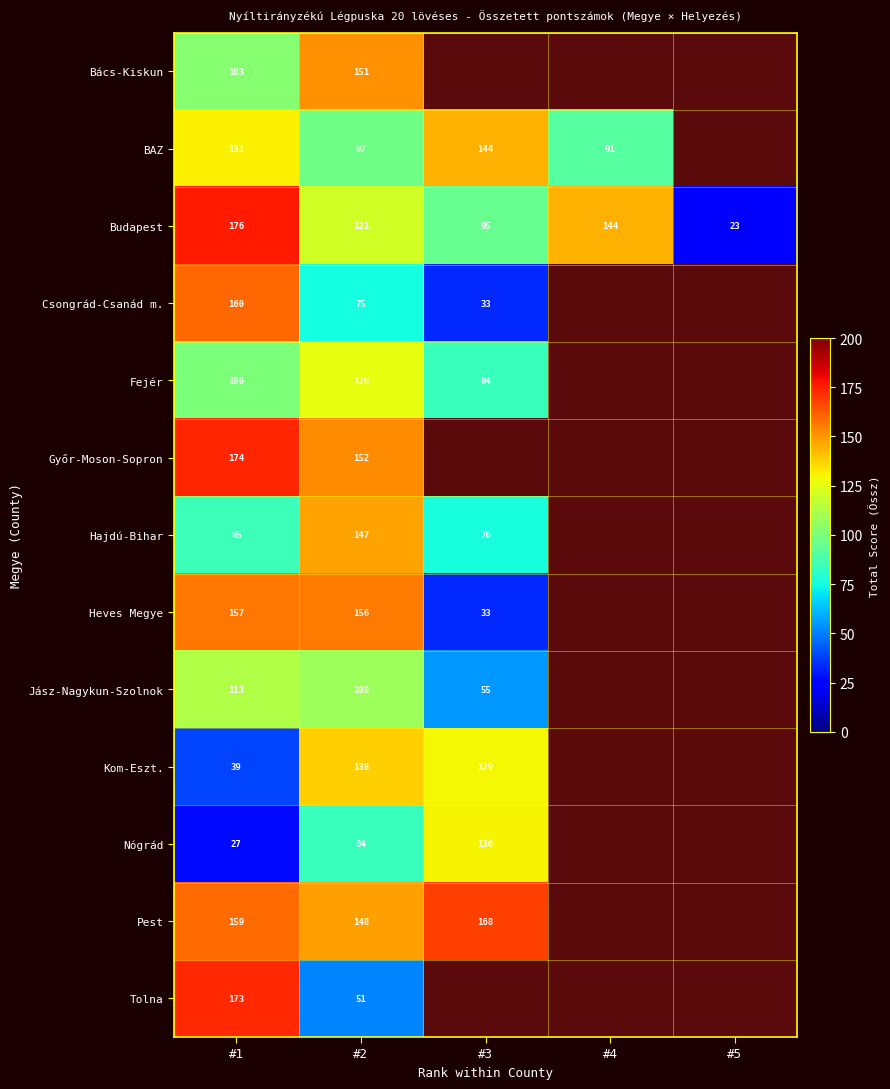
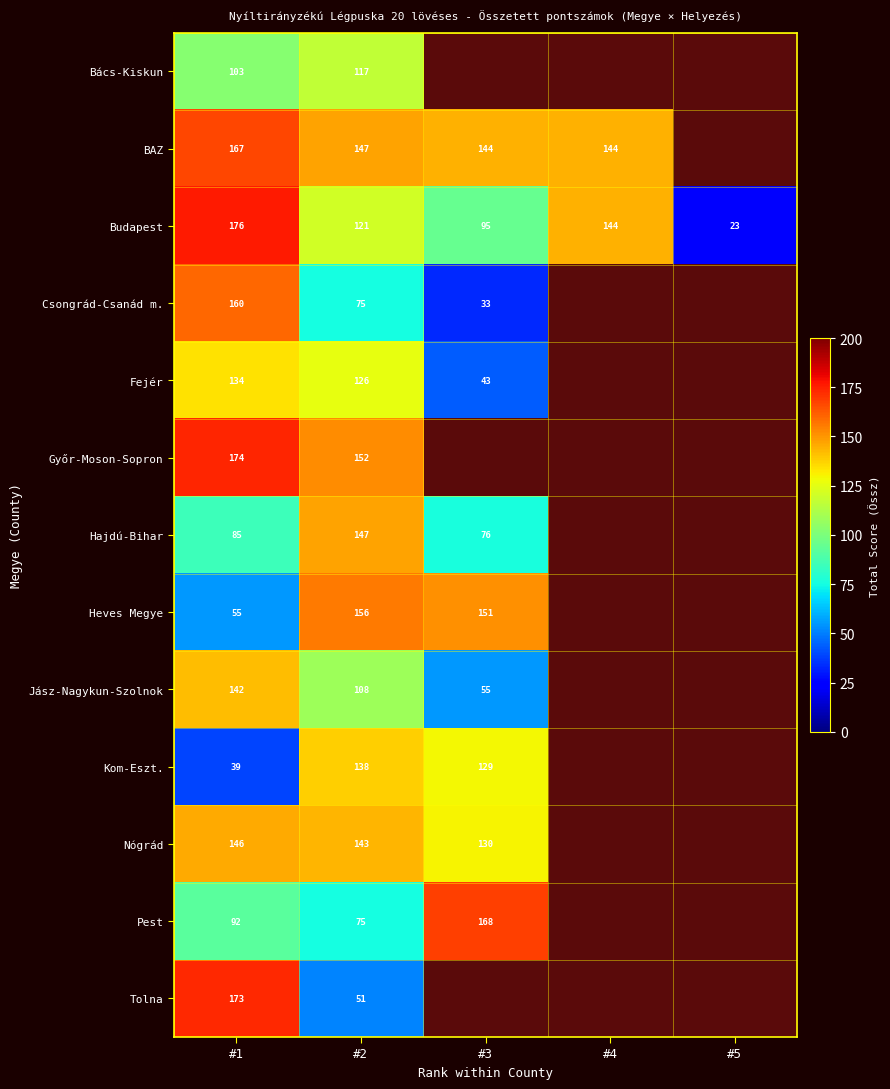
Bács-Kiskun, #2: 151 -> 117
BAZ, #1: 131 -> 167
BAZ, #2: 97 -> 147
BAZ, #4: 91 -> 144
Fejér, #1: 100 -> 134
Fejér, #3: 84 -> 43
Heves Megye, #1: 157 -> 55
Heves Megye, #3: 33 -> 151
Jász-Nagykun-Szolnok, #1: 113 -> 142
Nógrád, #1: 27 -> 146
Nógrád, #2: 84 -> 143
Pest, #1: 159 -> 92
Pest, #2: 148 -> 75
